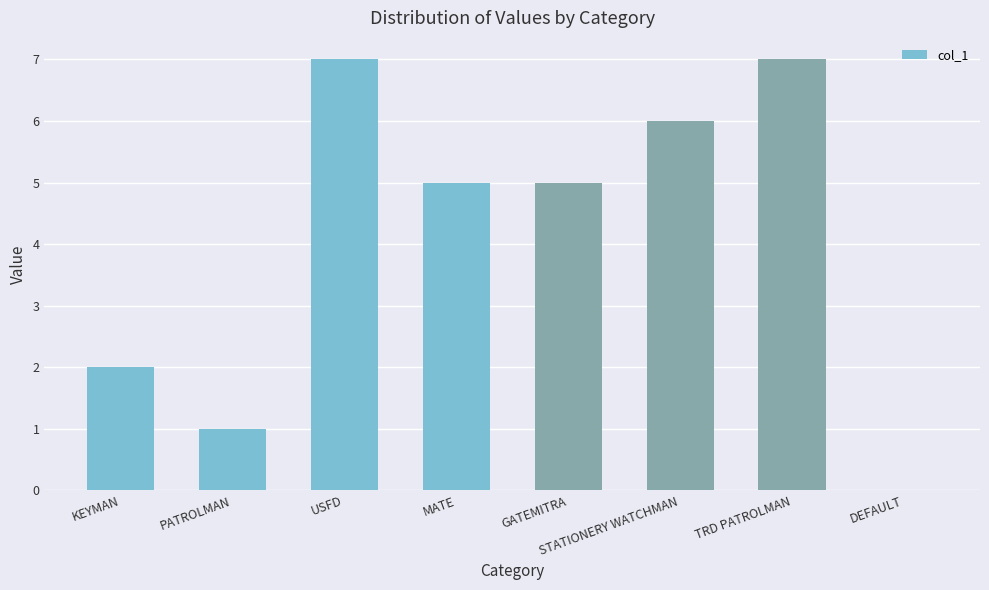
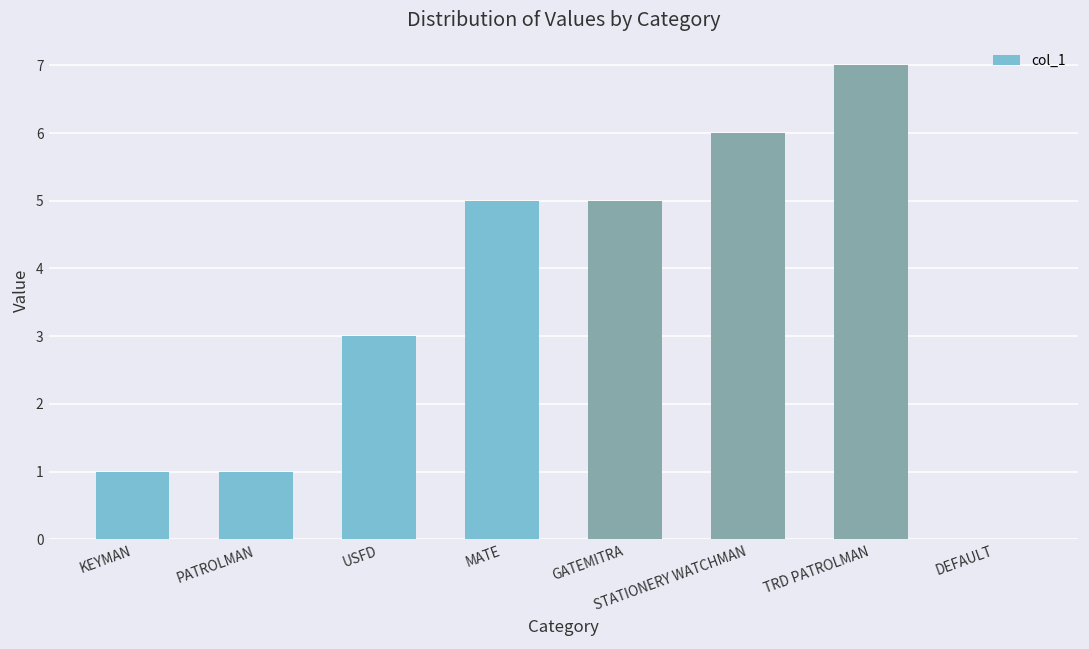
KEYMAN: 2 -> 1
USFD: 7 -> 3
